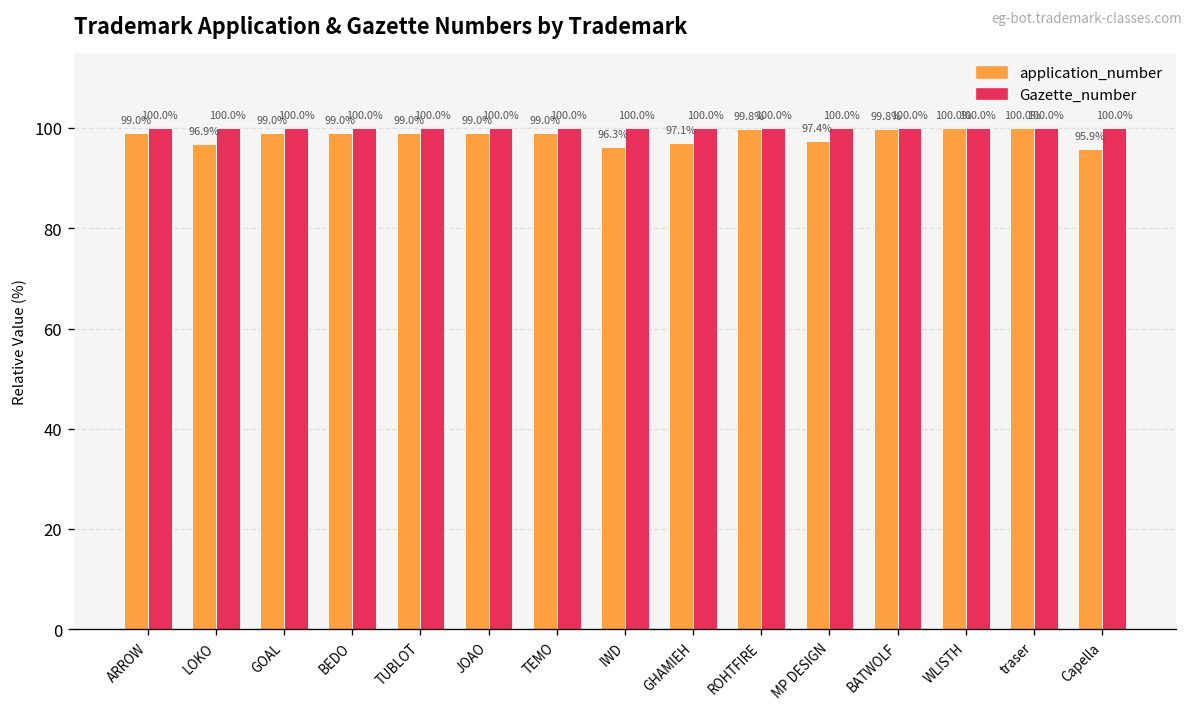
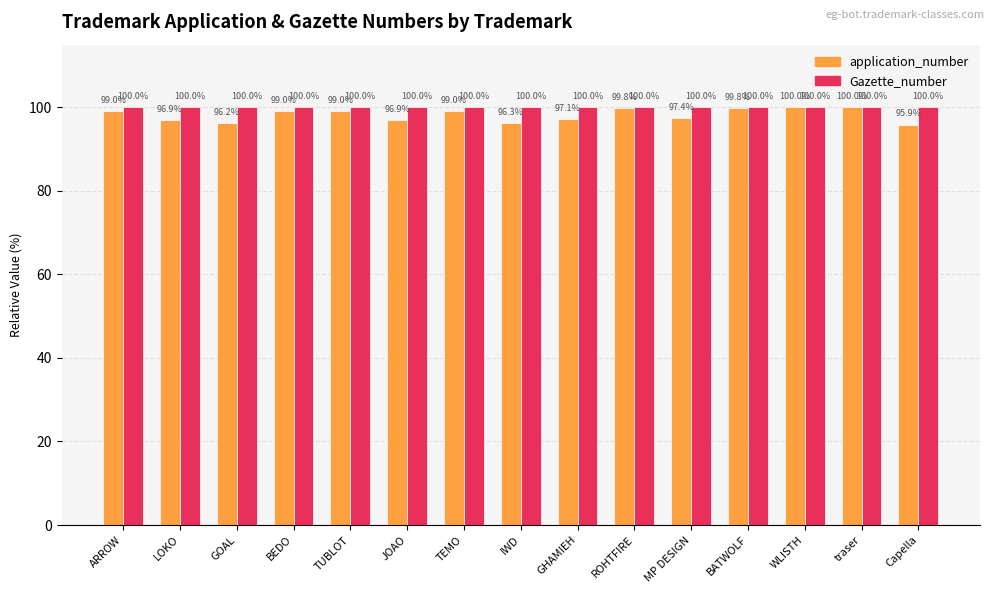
application_number, GOAL: 99.0% -> 96.2%
application_number, JOAO: 99.0% -> 96.9%
